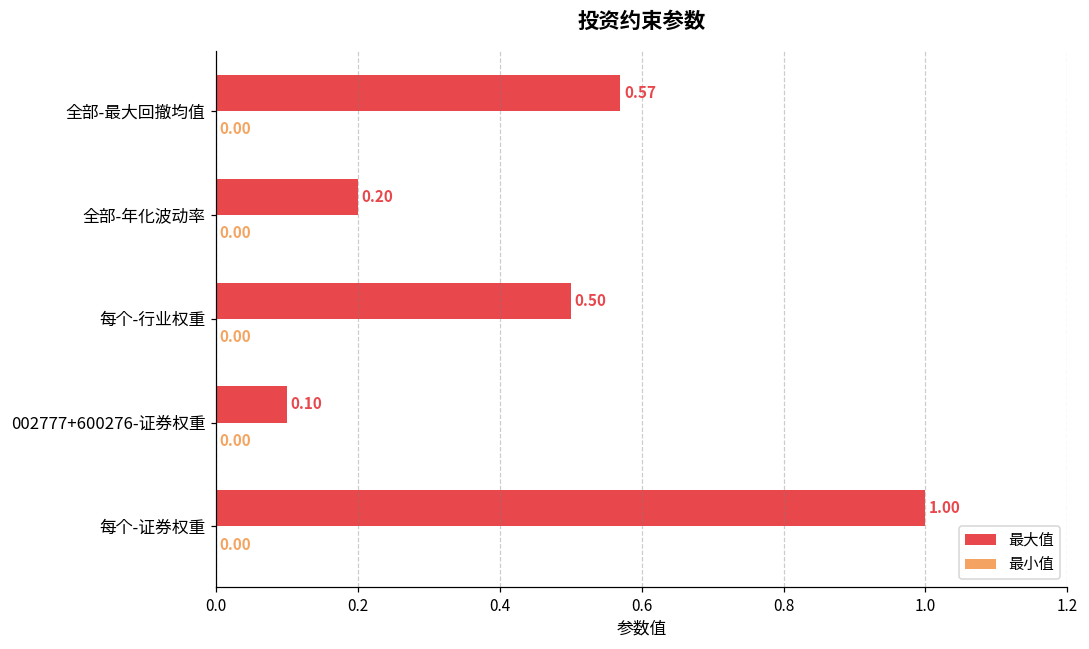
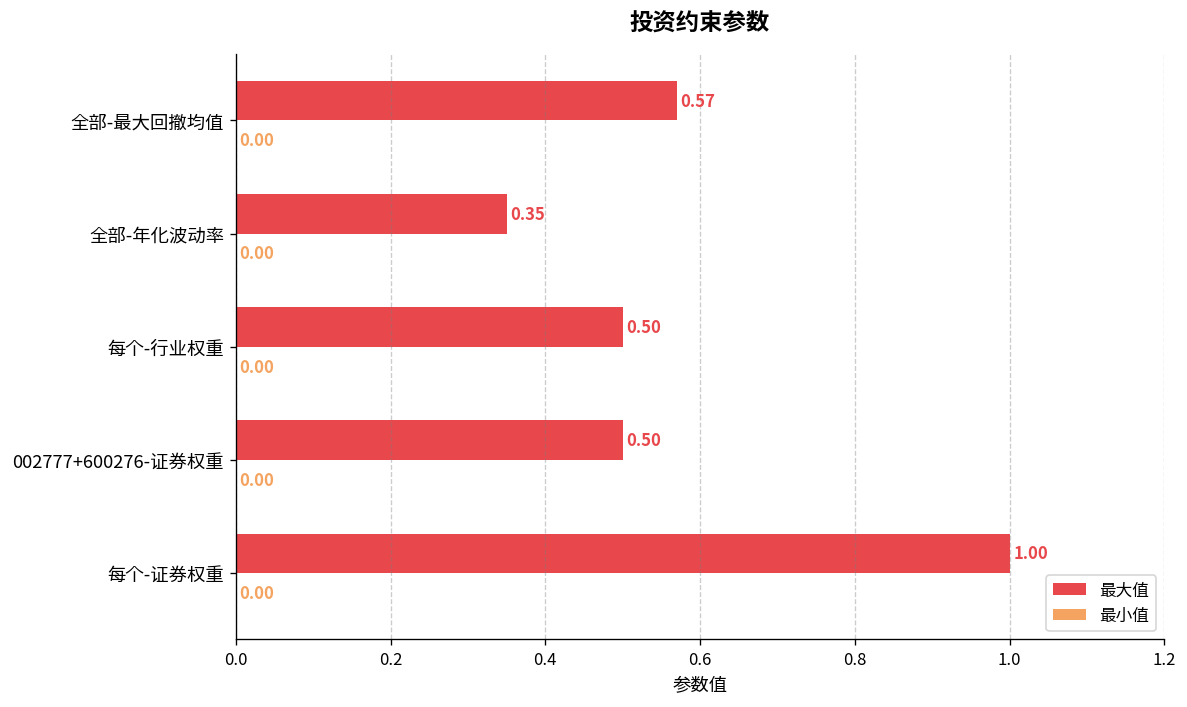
最大值, 全部-年化波动率: 0.20 -> 0.35
最大值, 002777+600276-证券权重: 0.10 -> 0.50
